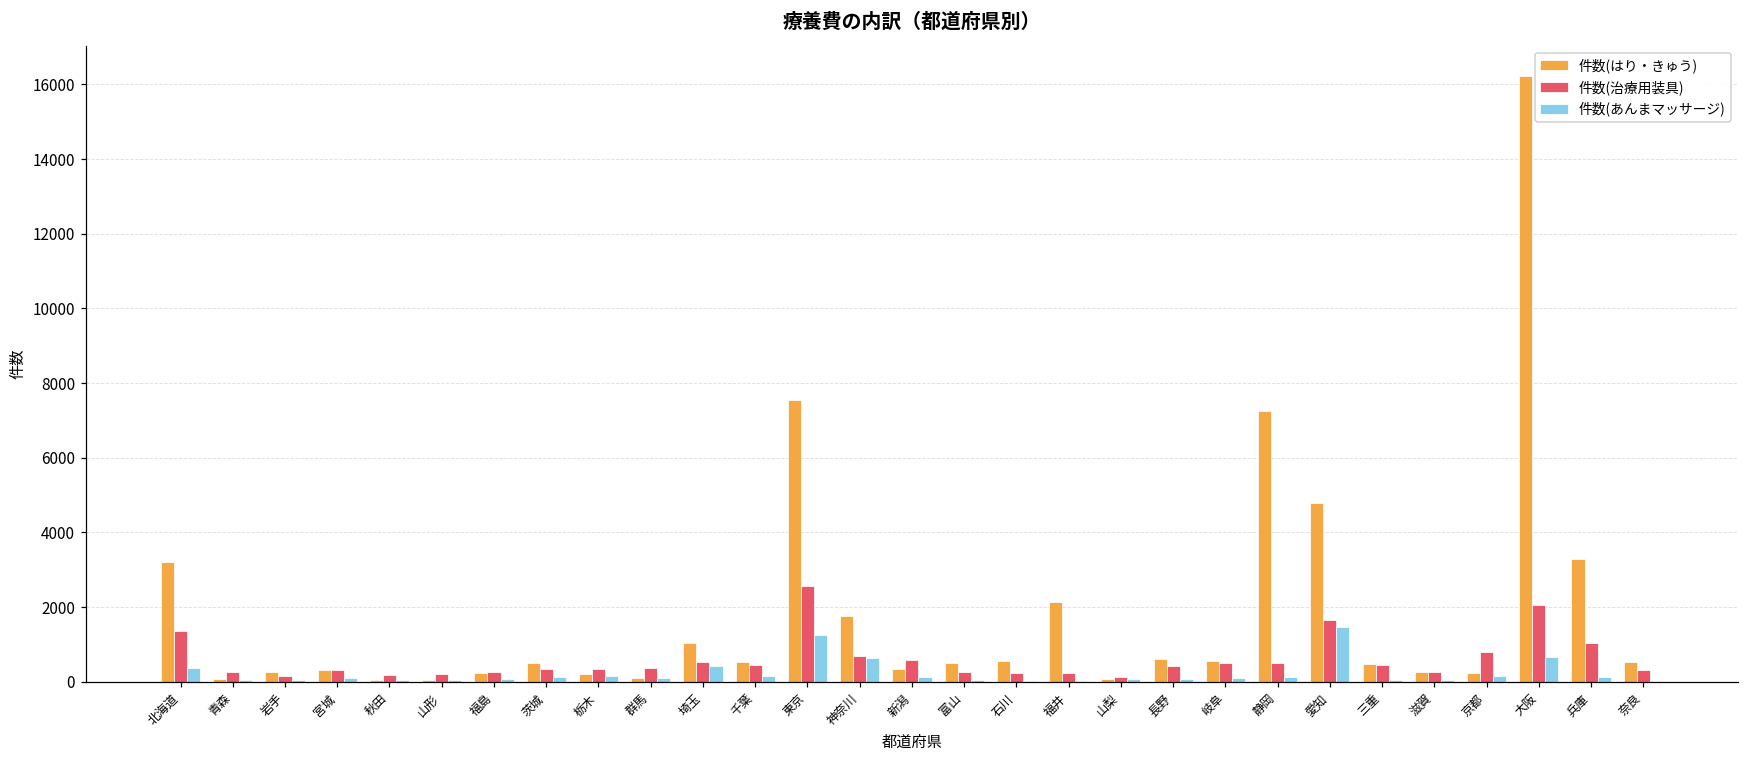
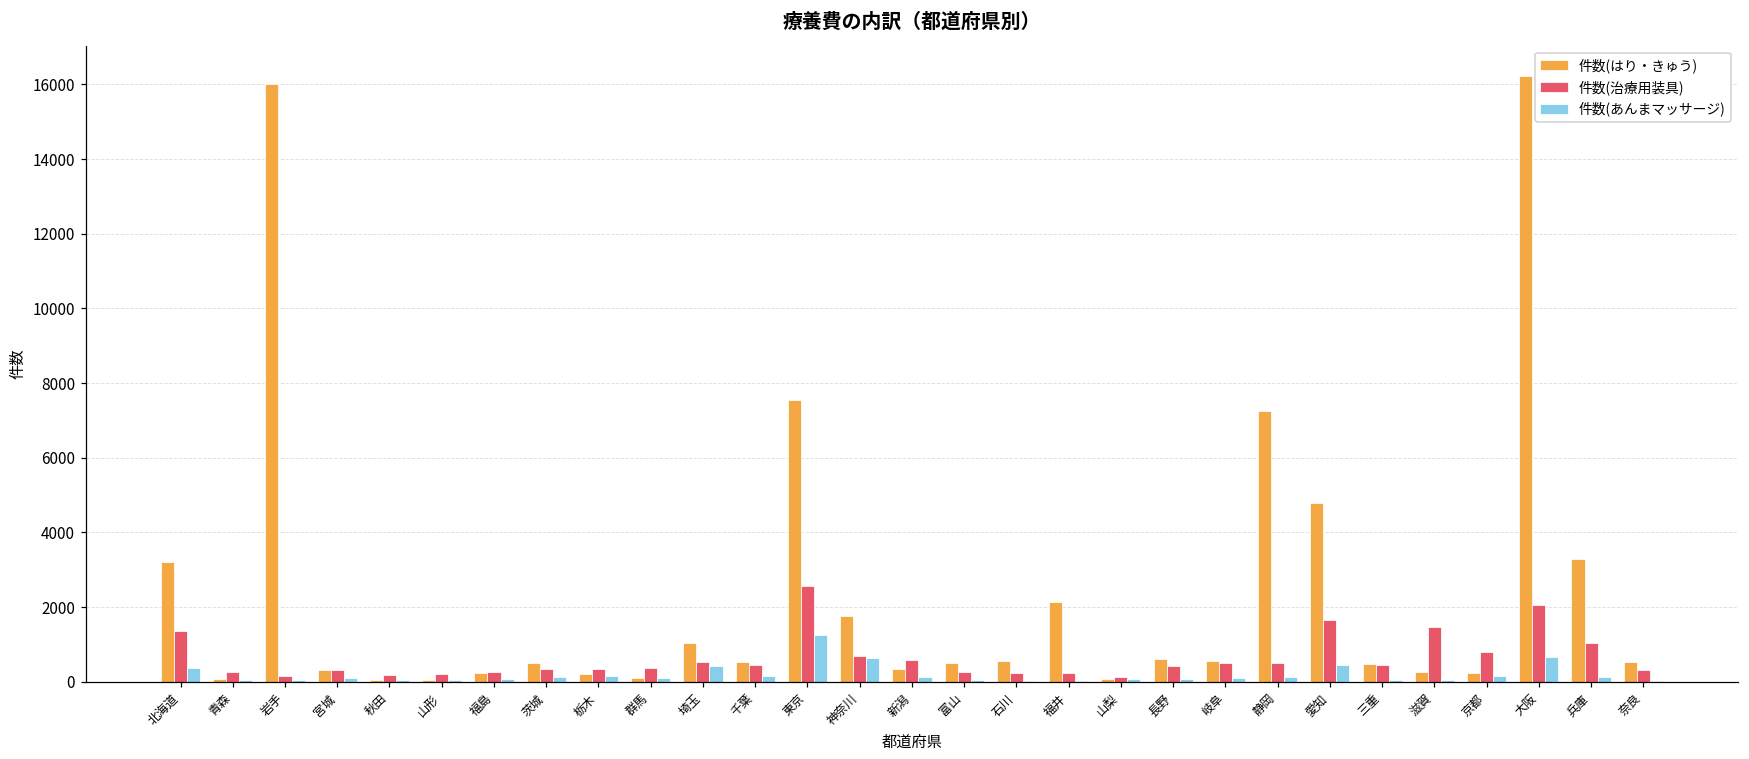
件数(はり・きゅう), 岩手: 300 -> 16000
件数(あんまマッサージ), 愛知: 1500 -> 500
件数(治療用装具), 滋賀: 300 -> 1500
